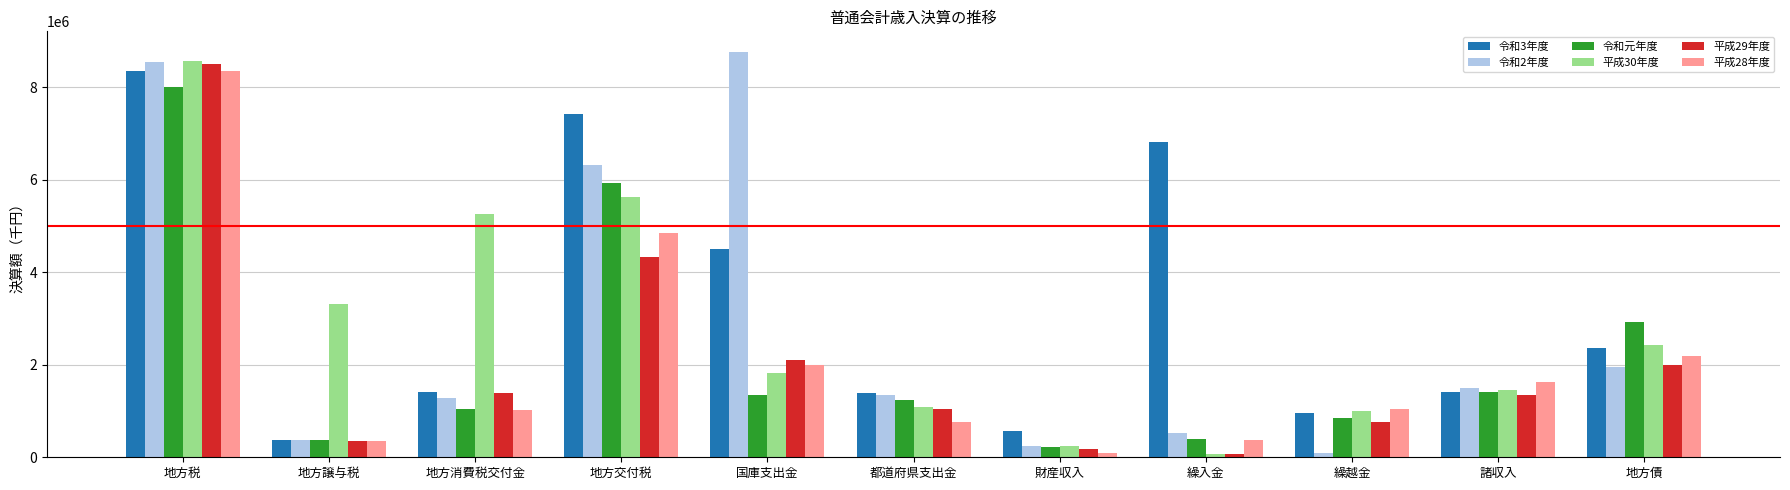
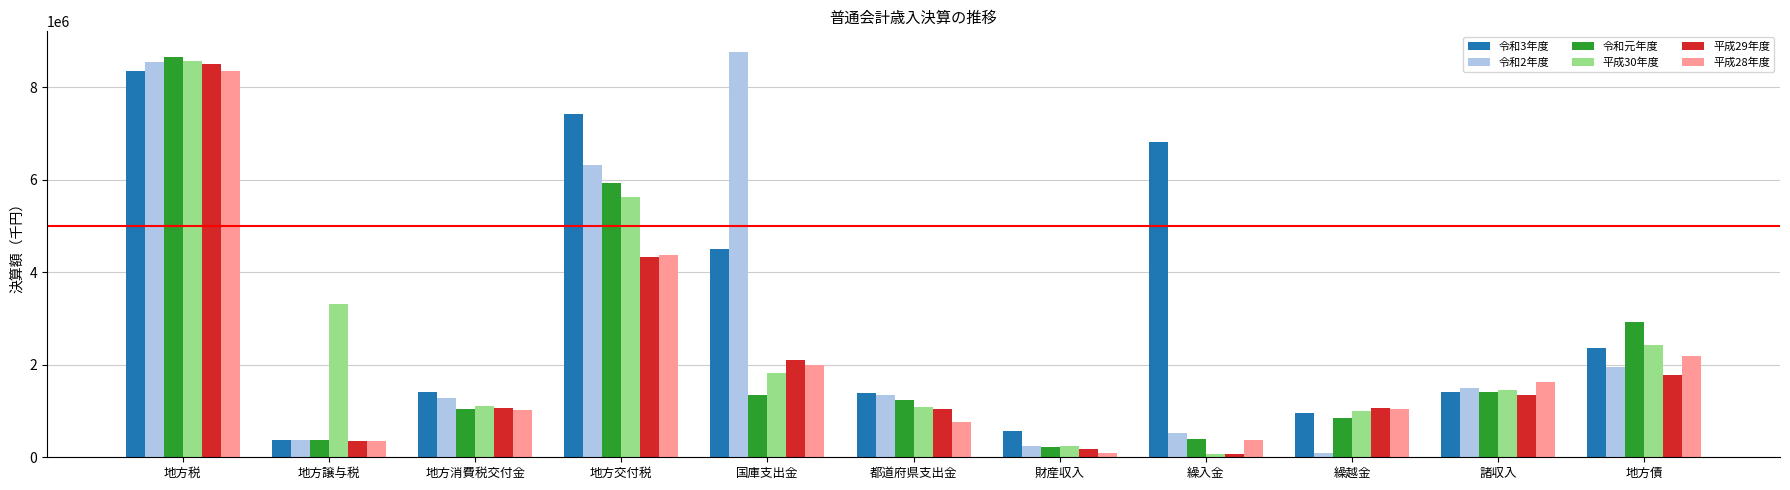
令和元年度, 地方税: 8000000 -> 8700000
平成30年度, 地方消費税交付金: 5300000 -> 1100000
平成29年度, 地方消費税交付金: 1400000 -> 1100000
平成28年度, 地方交付税: 4800000 -> 4400000
平成29年度, 繰越金: 800000 -> 1100000
平成29年度, 地方債: 2000000 -> 1800000
